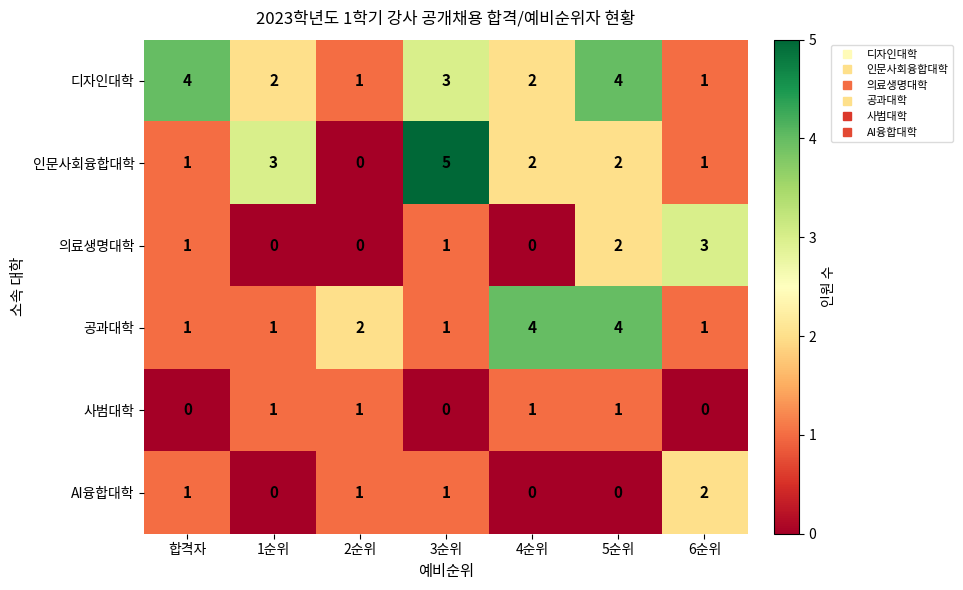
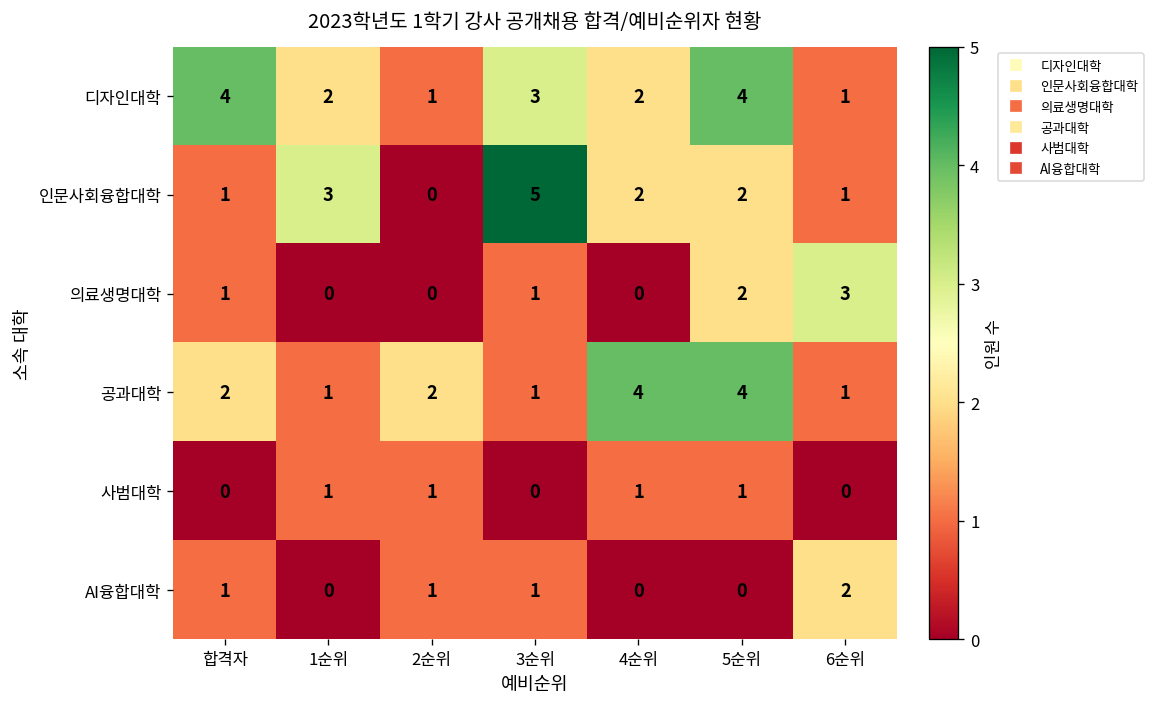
공과대학, 합격자: 1 -> 2
